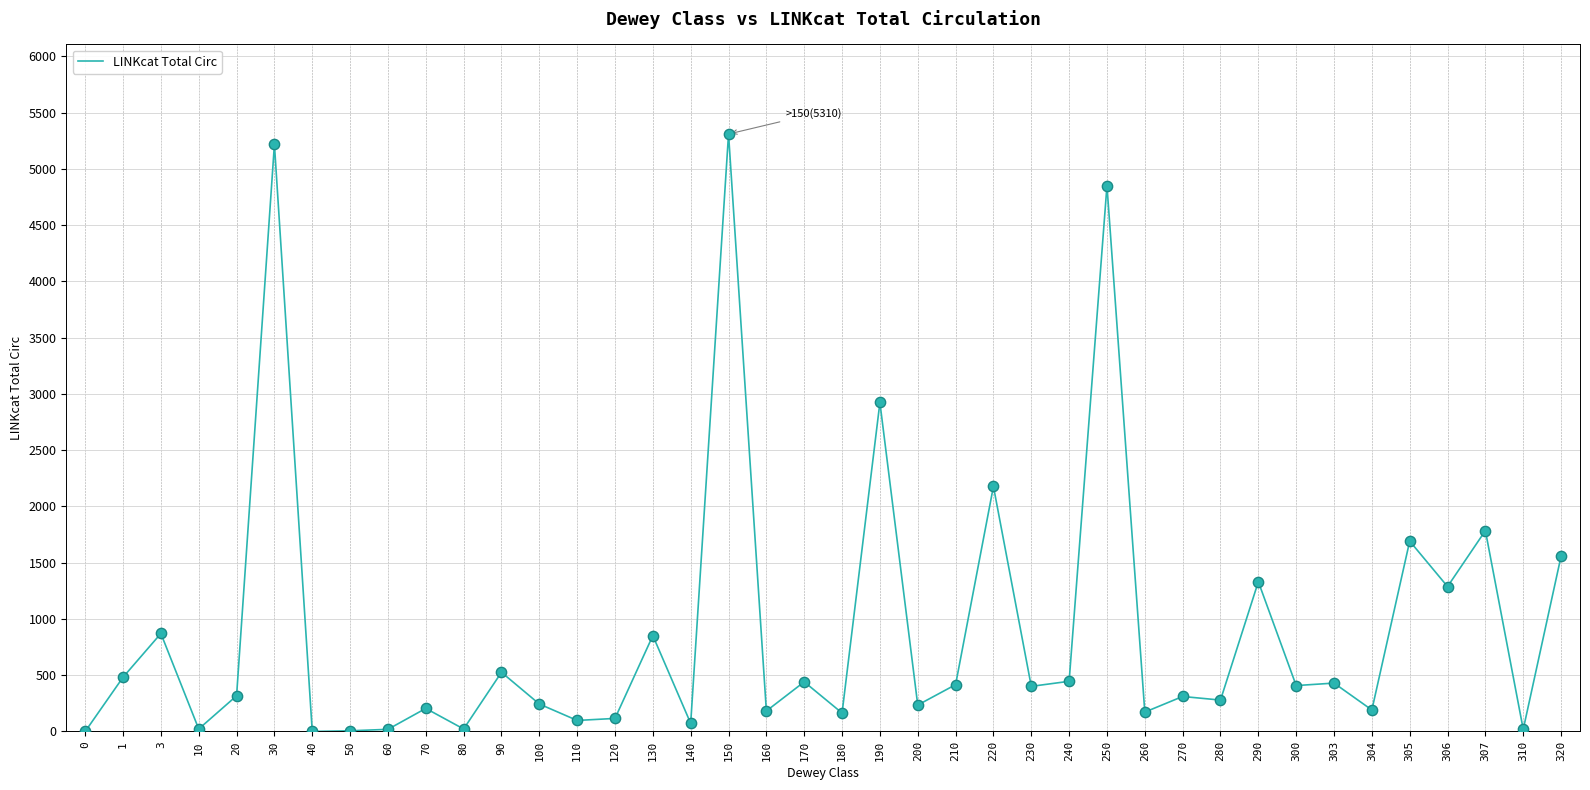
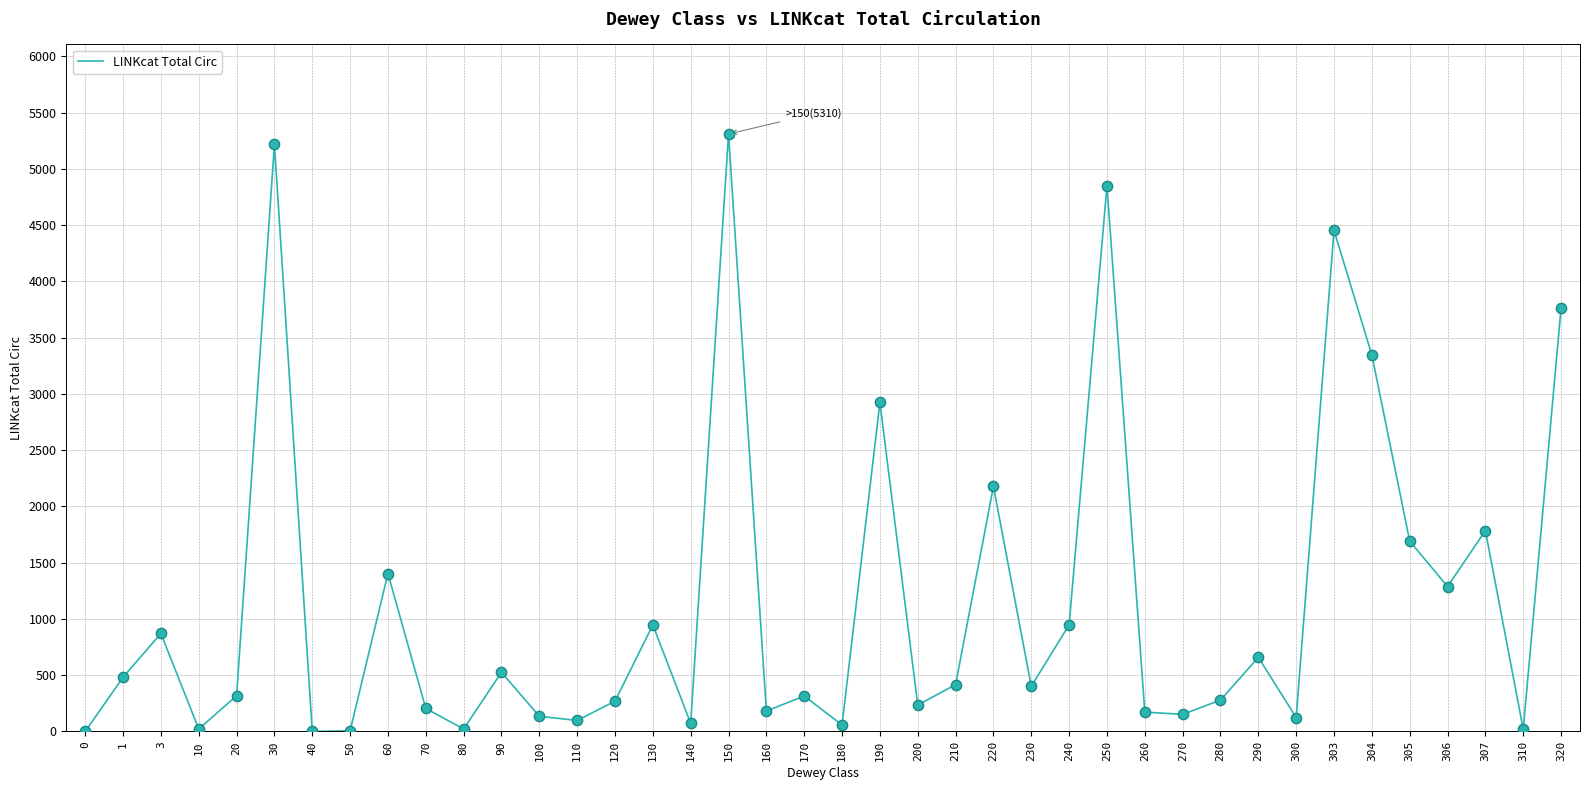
60: 20 -> 1400
100: 240 -> 140
120: 120 -> 270
130: 850 -> 950
170: 440 -> 320
180: 160 -> 60
240: 450 -> 950
270: 310 -> 150
290: 1330 -> 660
300: 410 -> 120
303: 430 -> 4450
304: 190 -> 3350
320: 1560 -> 3770
